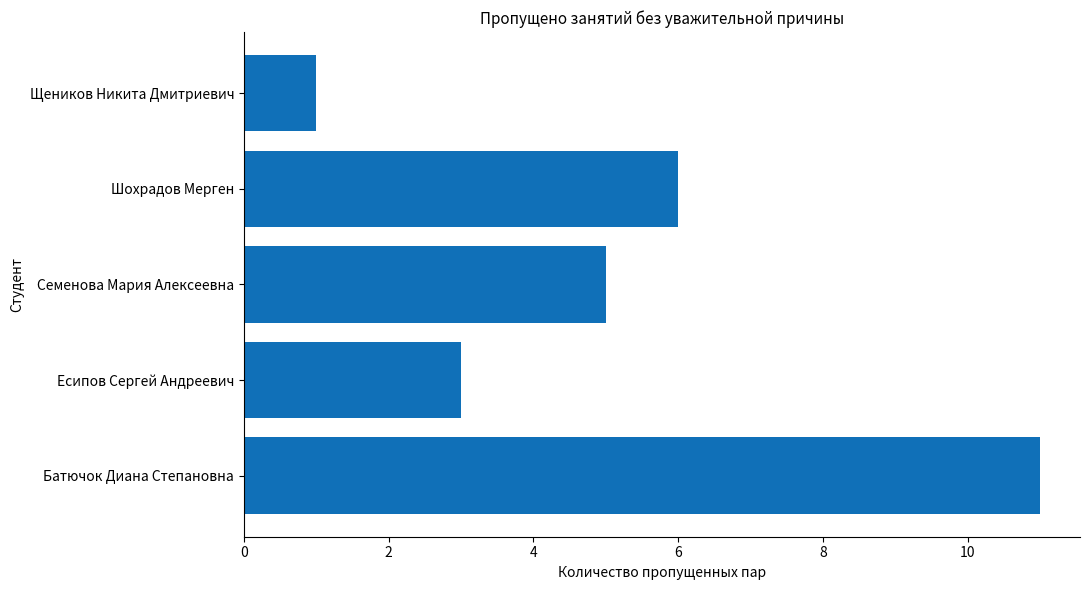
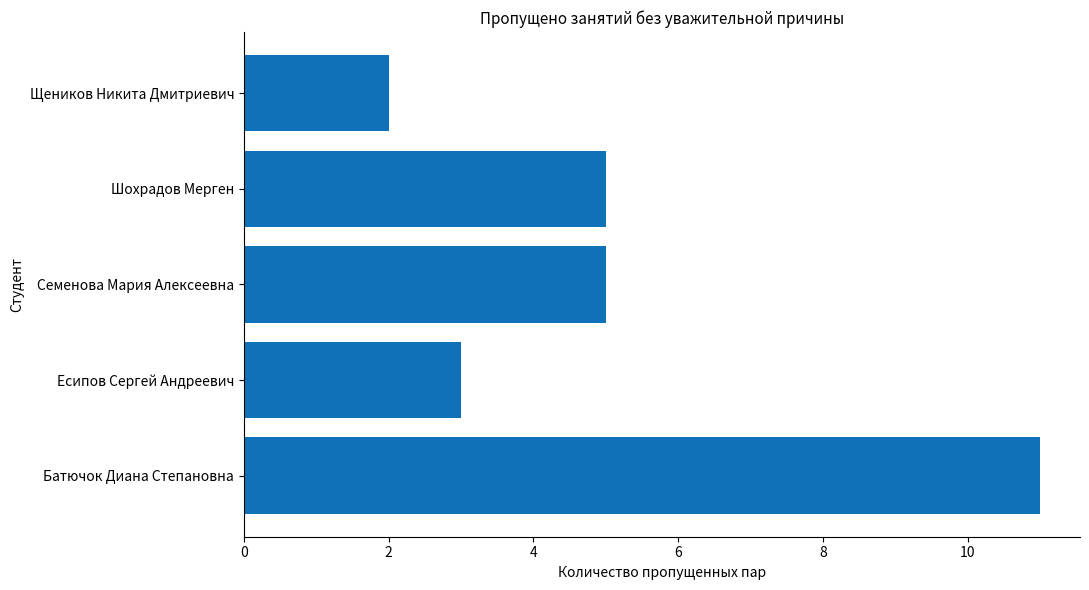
Щеников Никита Дмитриевич: 1 -> 2
Шохрадов Мерген: 6 -> 5
